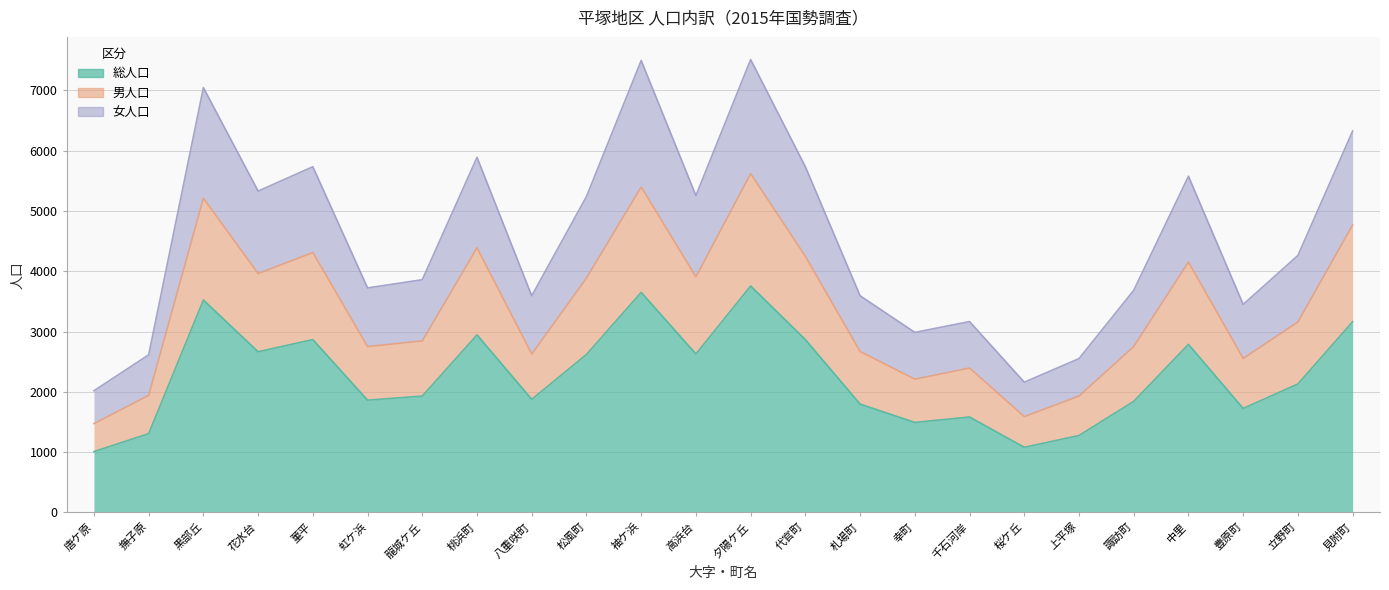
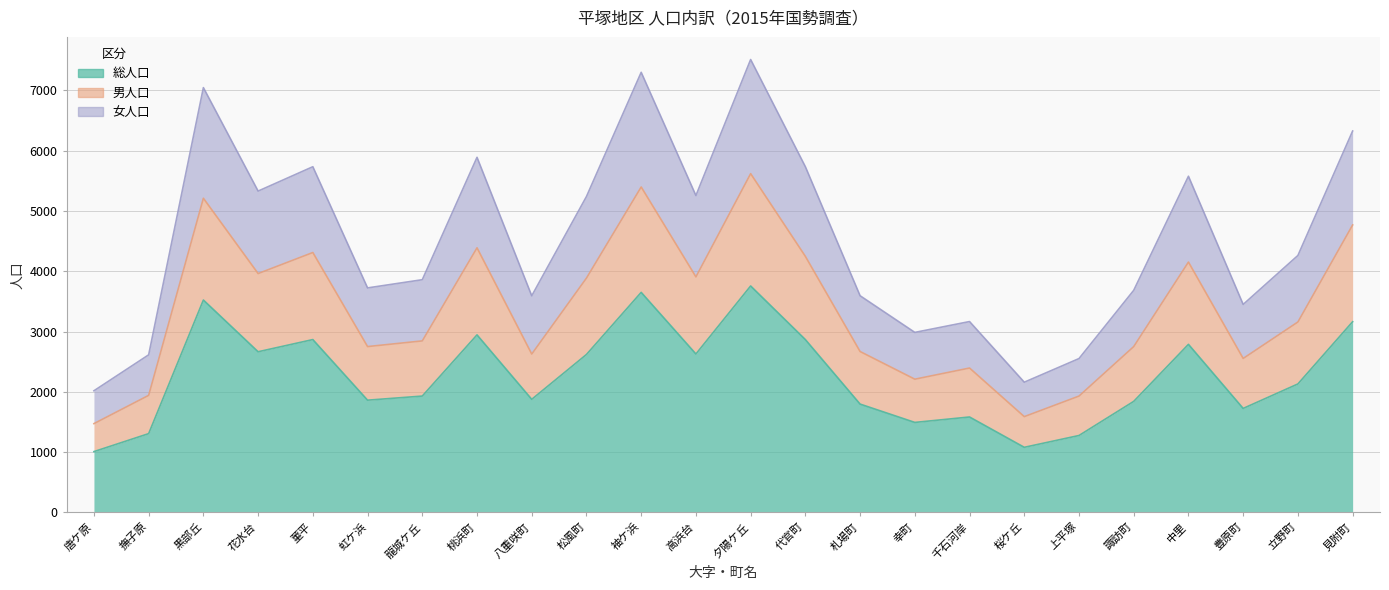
女人口, 袖ケ浜: 2100 -> 1900
